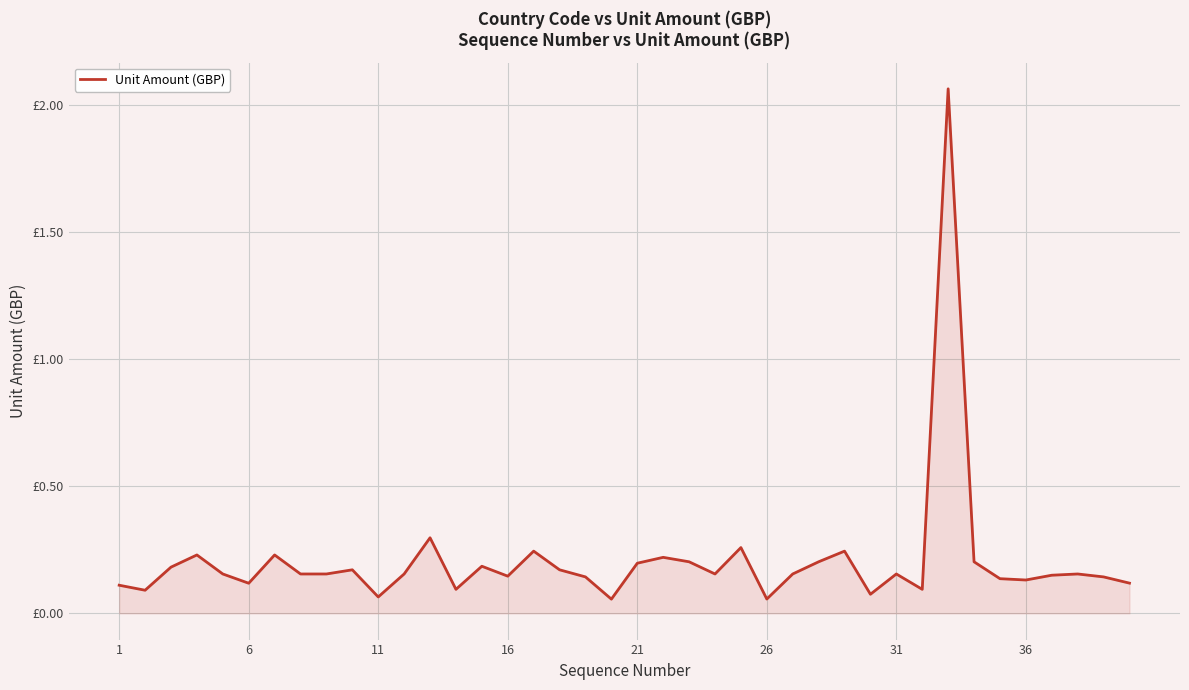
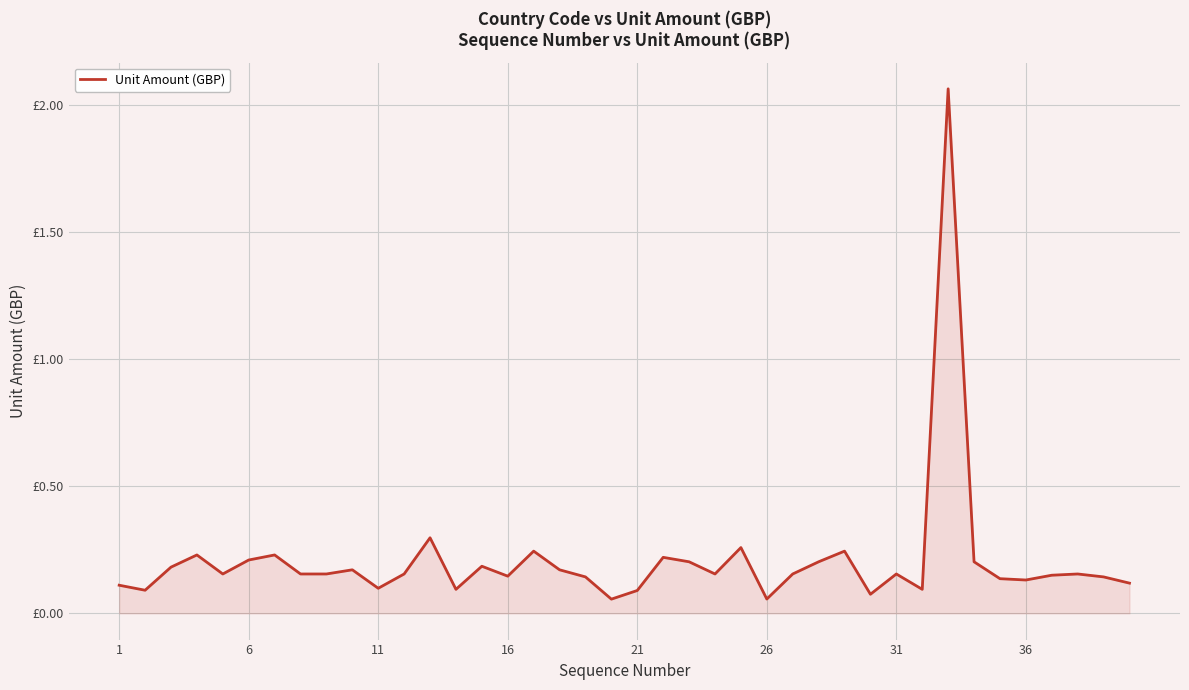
6: £0.12 -> £0.21
11: £0.06 -> £0.10
21: £0.20 -> £0.09
